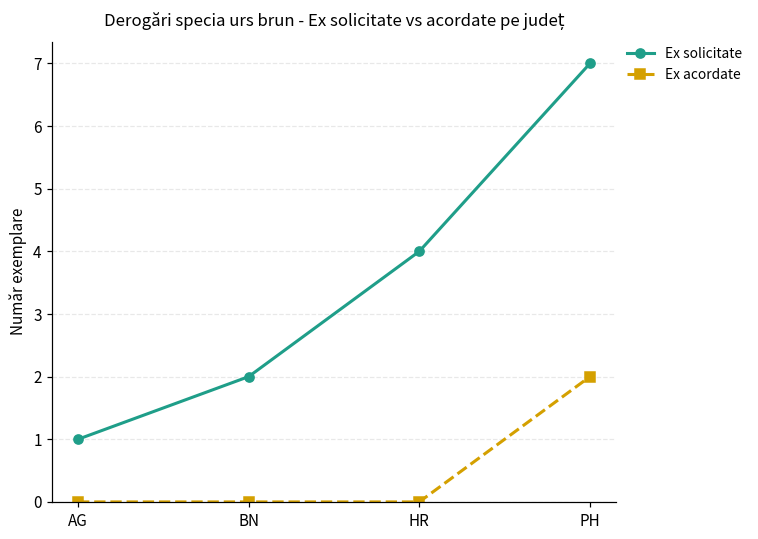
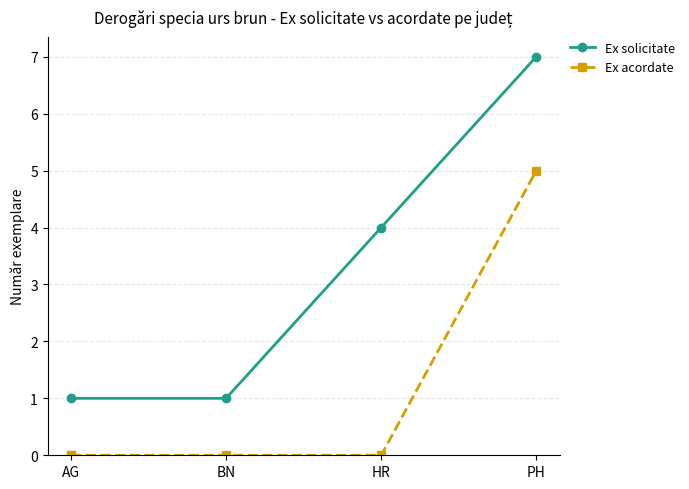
Ex solicitate, BN: 2 -> 1
Ex acordate, PH: 2 -> 5
